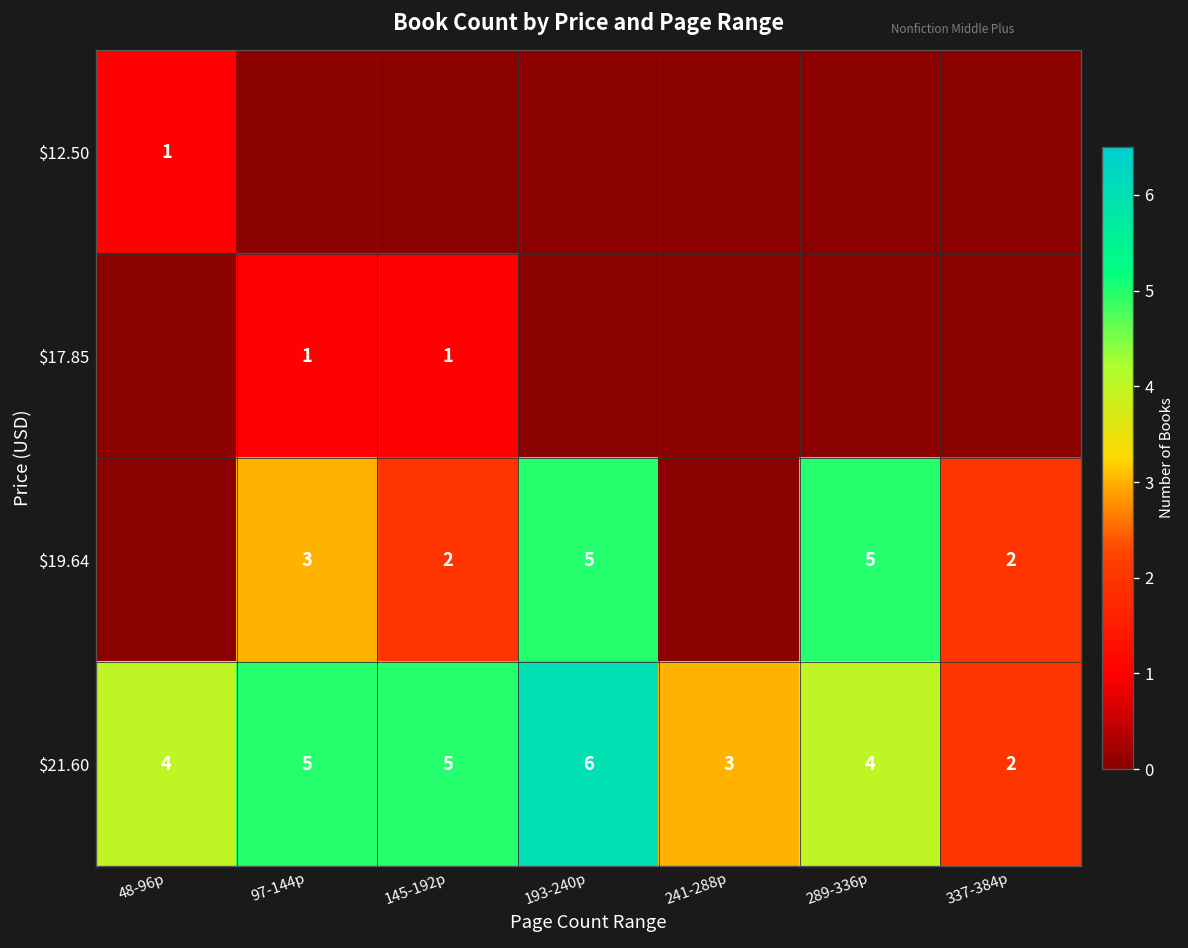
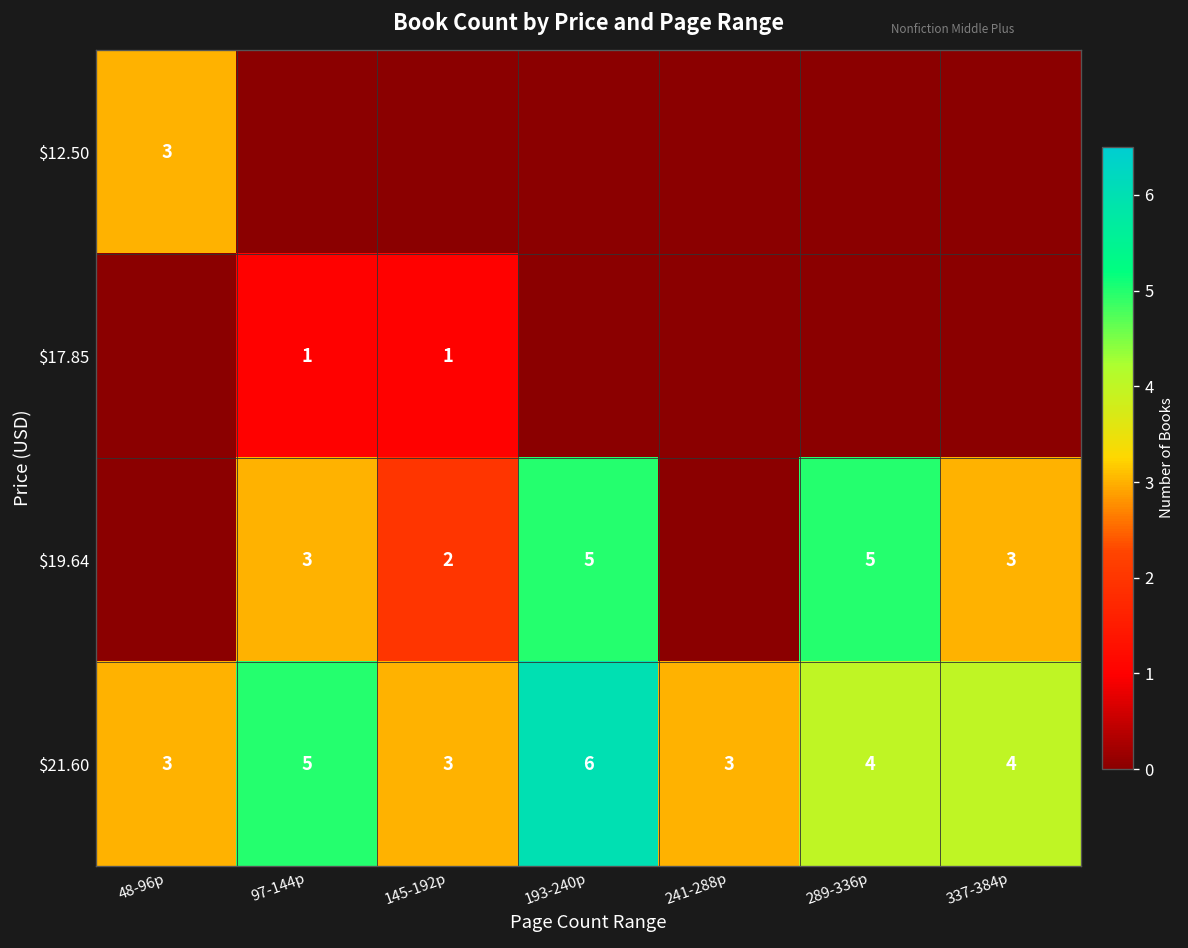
$12.50, 48-96p: 1 -> 3
$19.64, 337-384p: 2 -> 3
$21.60, 48-96p: 4 -> 3
$21.60, 145-192p: 5 -> 3
$21.60, 337-384p: 2 -> 4
